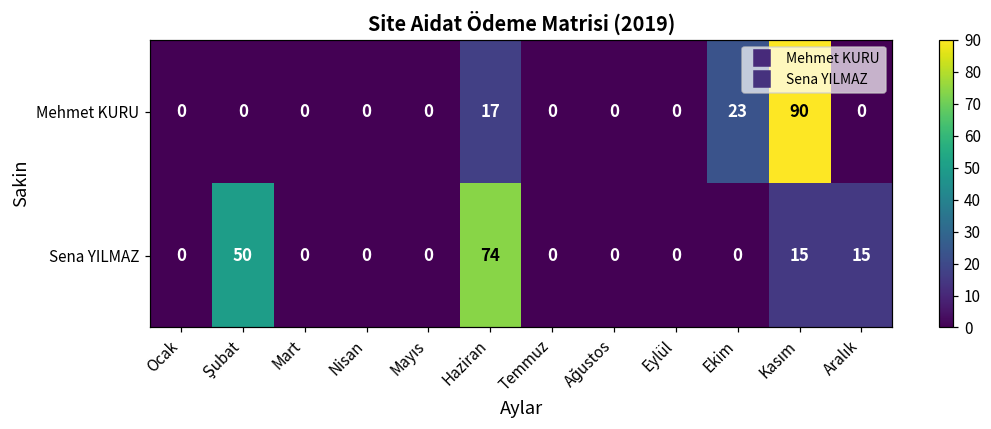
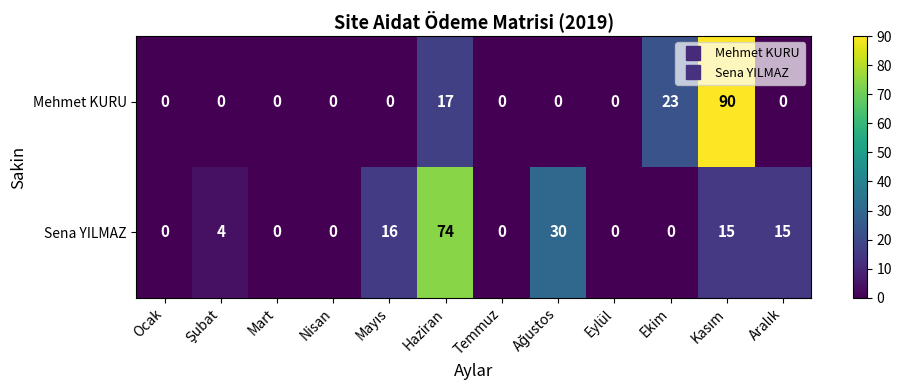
Sena YILMAZ, Şubat: 50 -> 4
Sena YILMAZ, Mayıs: 0 -> 16
Sena YILMAZ, Ağustos: 0 -> 30
